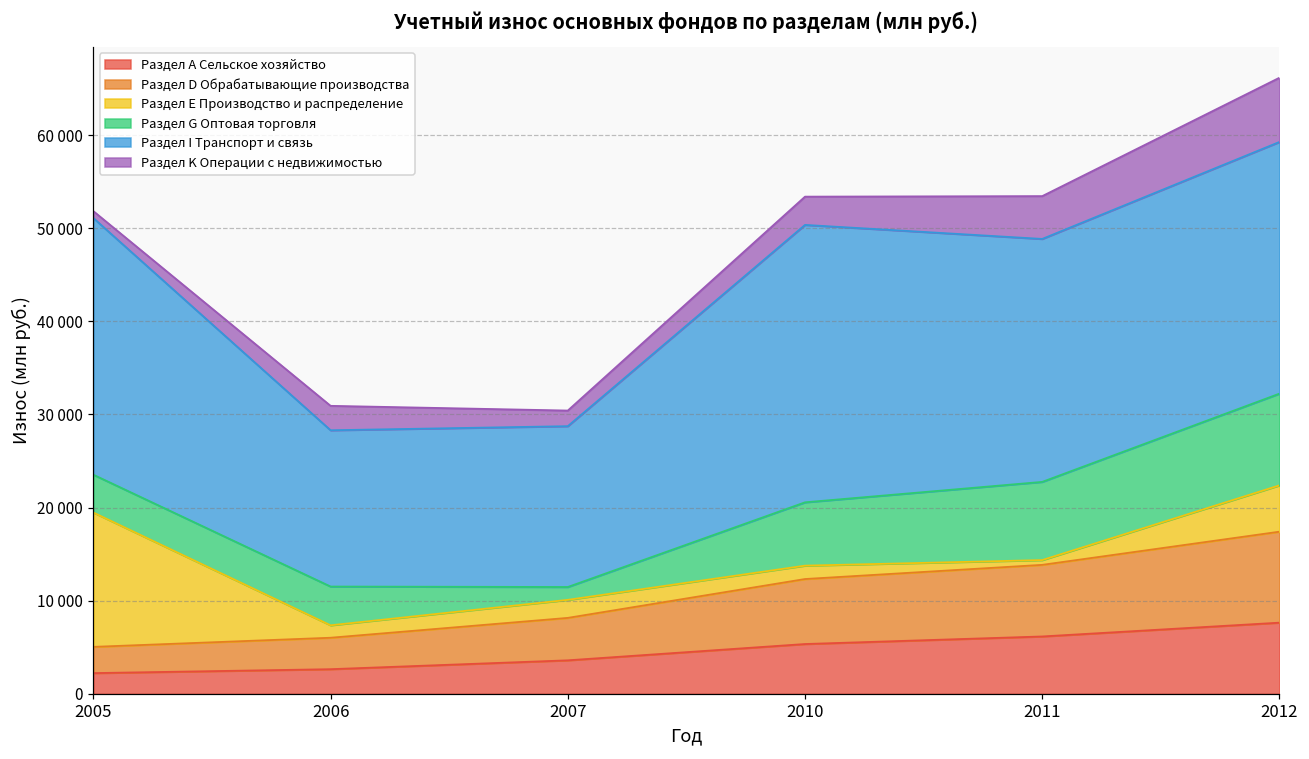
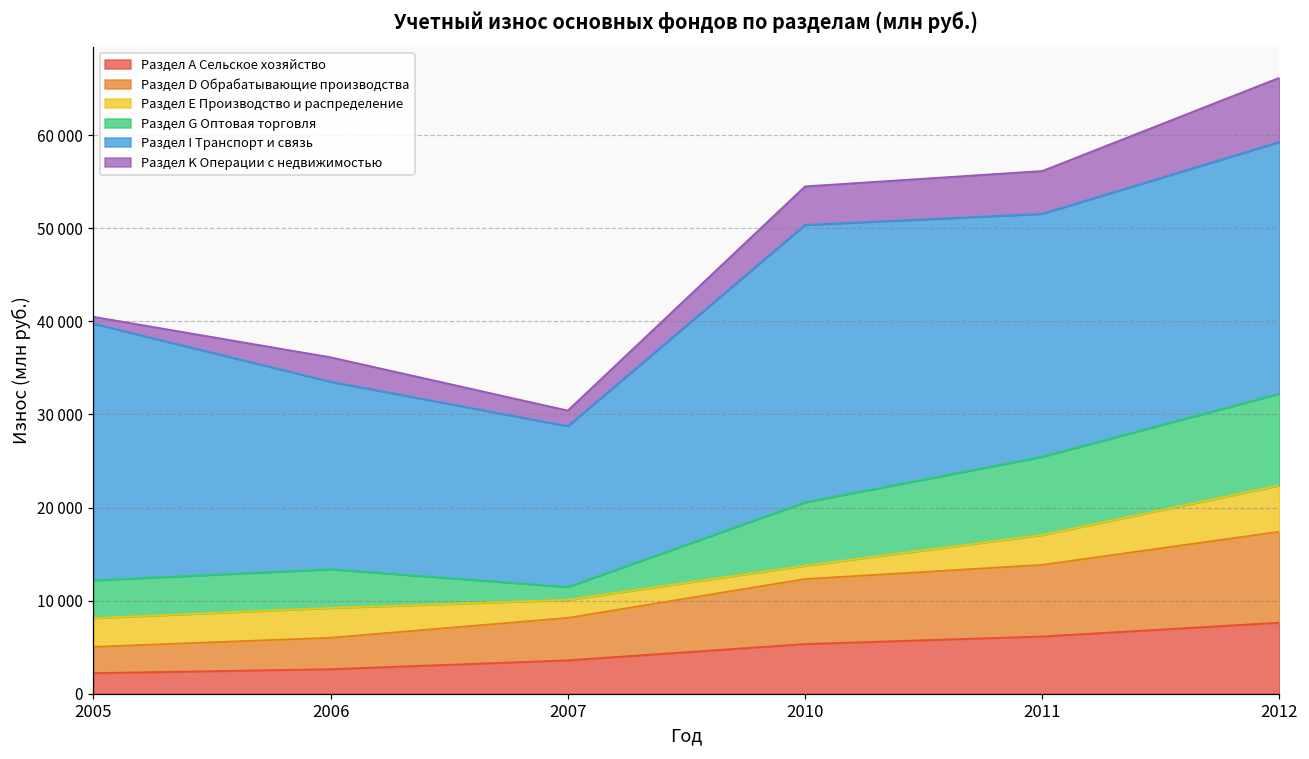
Раздел E Производство и распределение, 2005: 14000 -> 3000
Раздел E Производство и распределение, 2006: 1000 -> 3000
Раздел I Транспорт и связь, 2006: 17000 -> 20000
Раздел K Операции с недвижимостью, 2010: 3000 -> 4000
Раздел E Производство и распределение, 2011: 1000 -> 3000
